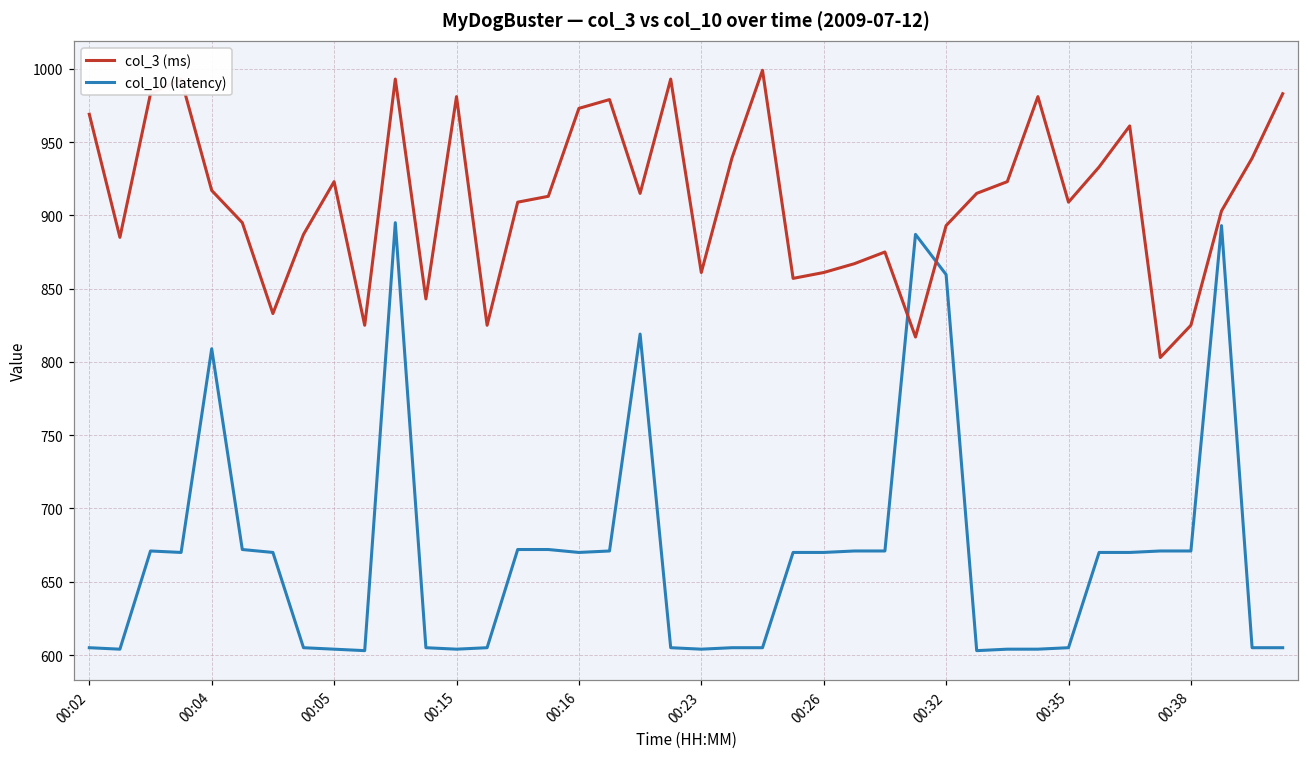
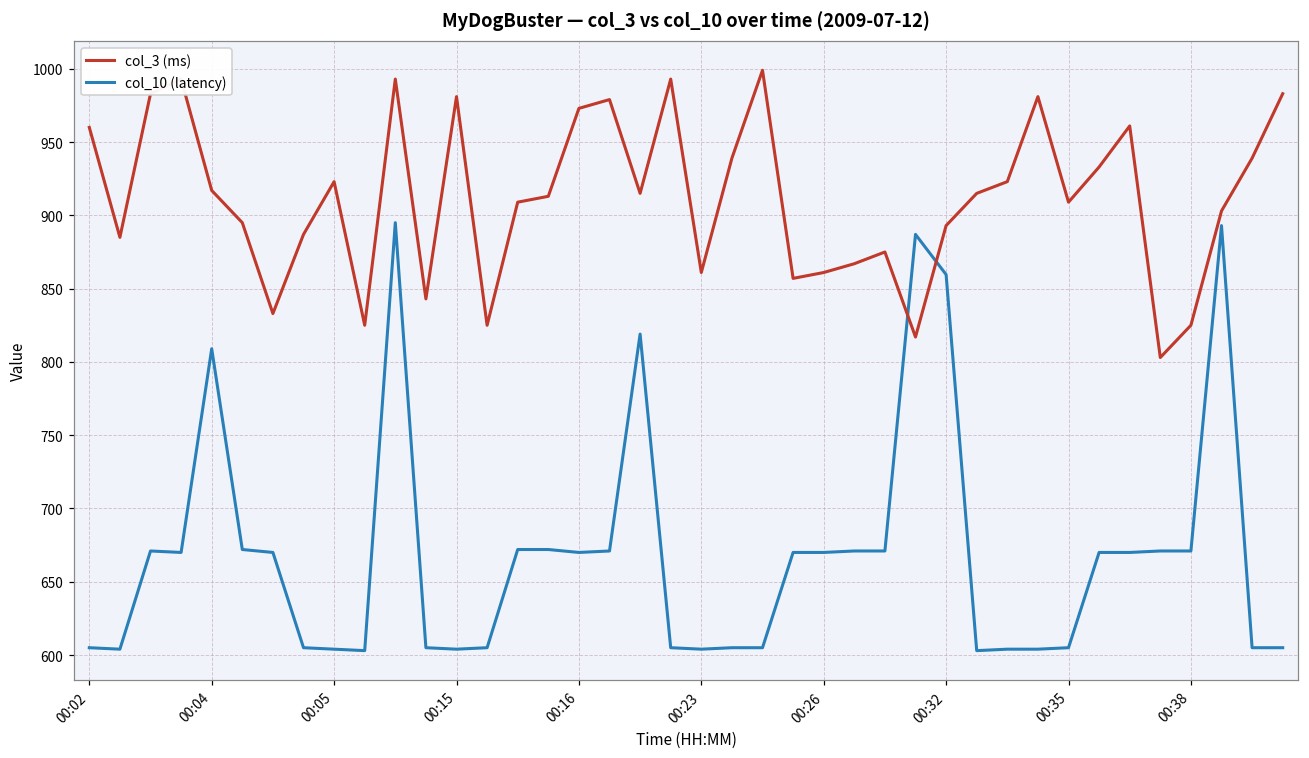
col_3 (ms), 00:02: 969 -> 960
